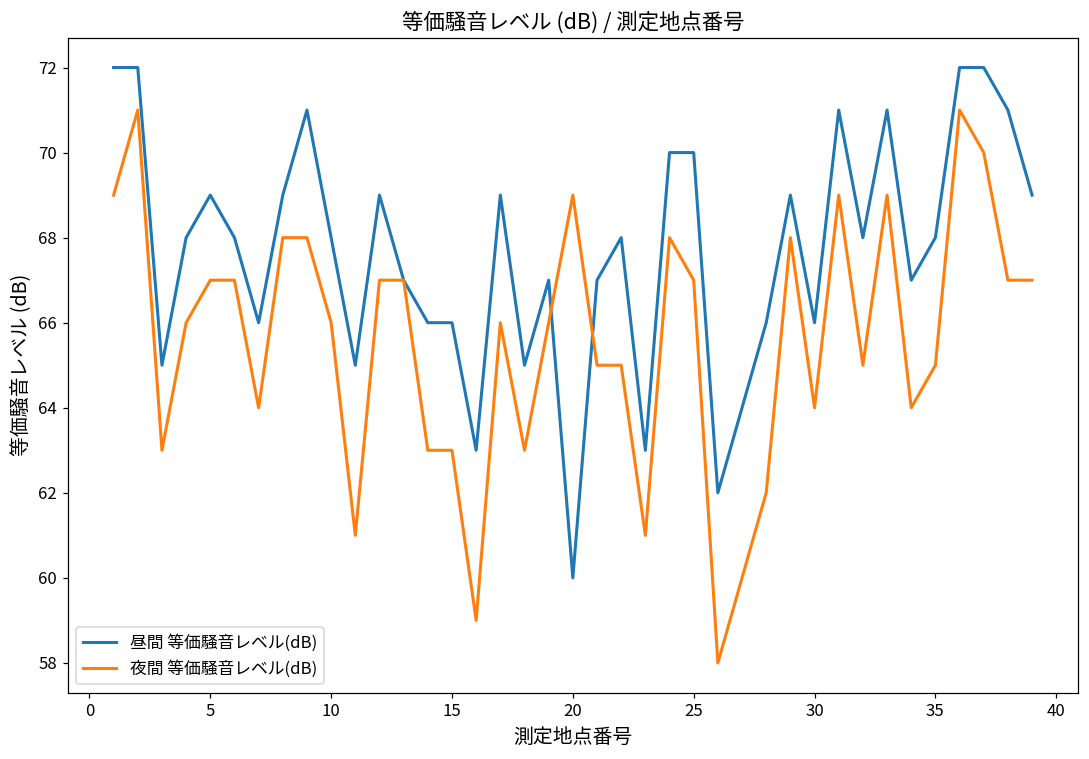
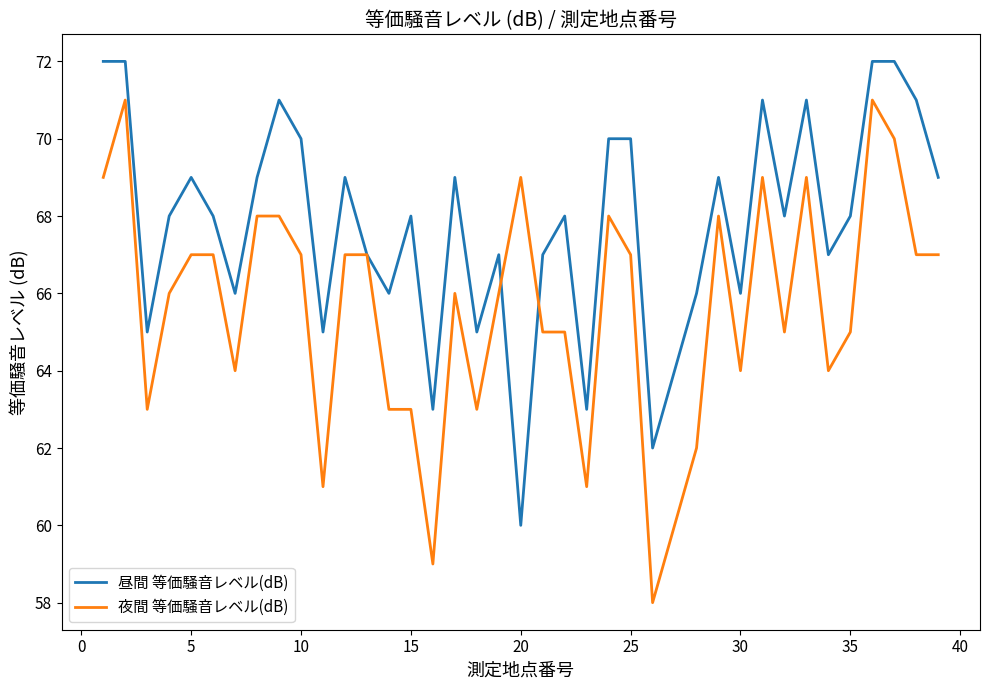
昼間 等価騒音レベル(dB), 10: 68 -> 70
夜間 等価騒音レベル(dB), 10: 66 -> 67
昼間 等価騒音レベル(dB), 15: 66 -> 68
